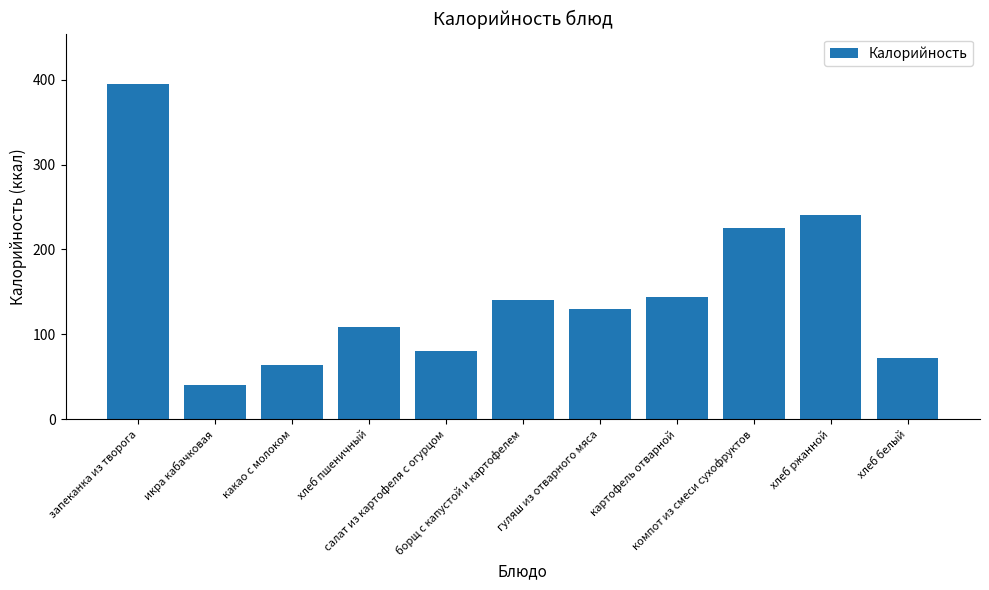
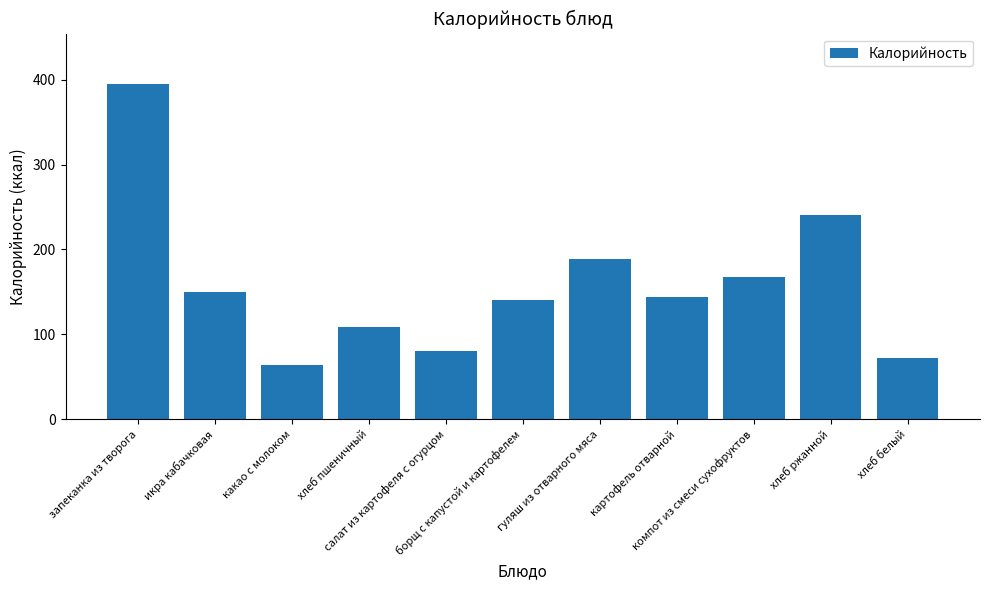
икра кабачковая: 40 -> 150
гуляш из отварного мяса: 130 -> 190
компот из смеси сухофруктов: 230 -> 170
